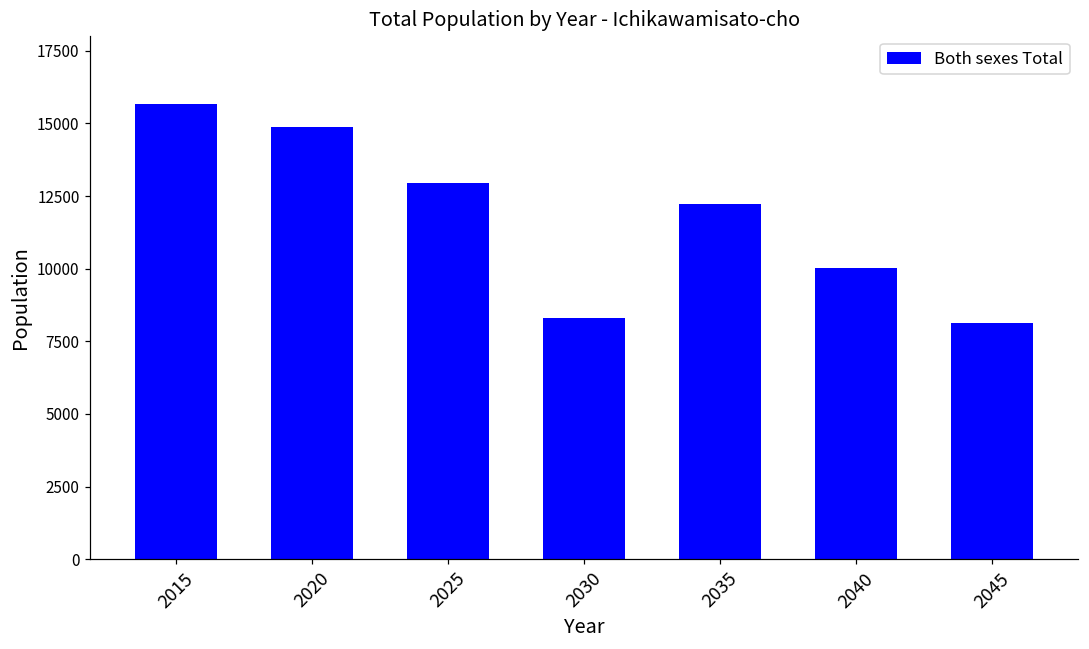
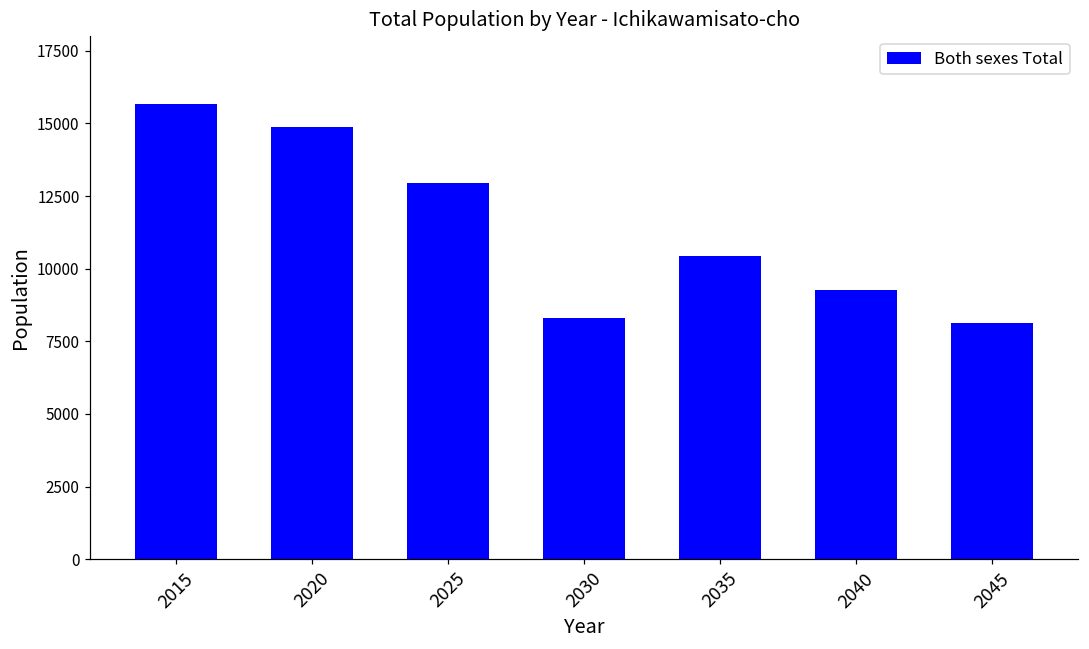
2035: 12200 -> 10400
2040: 10000 -> 9300
